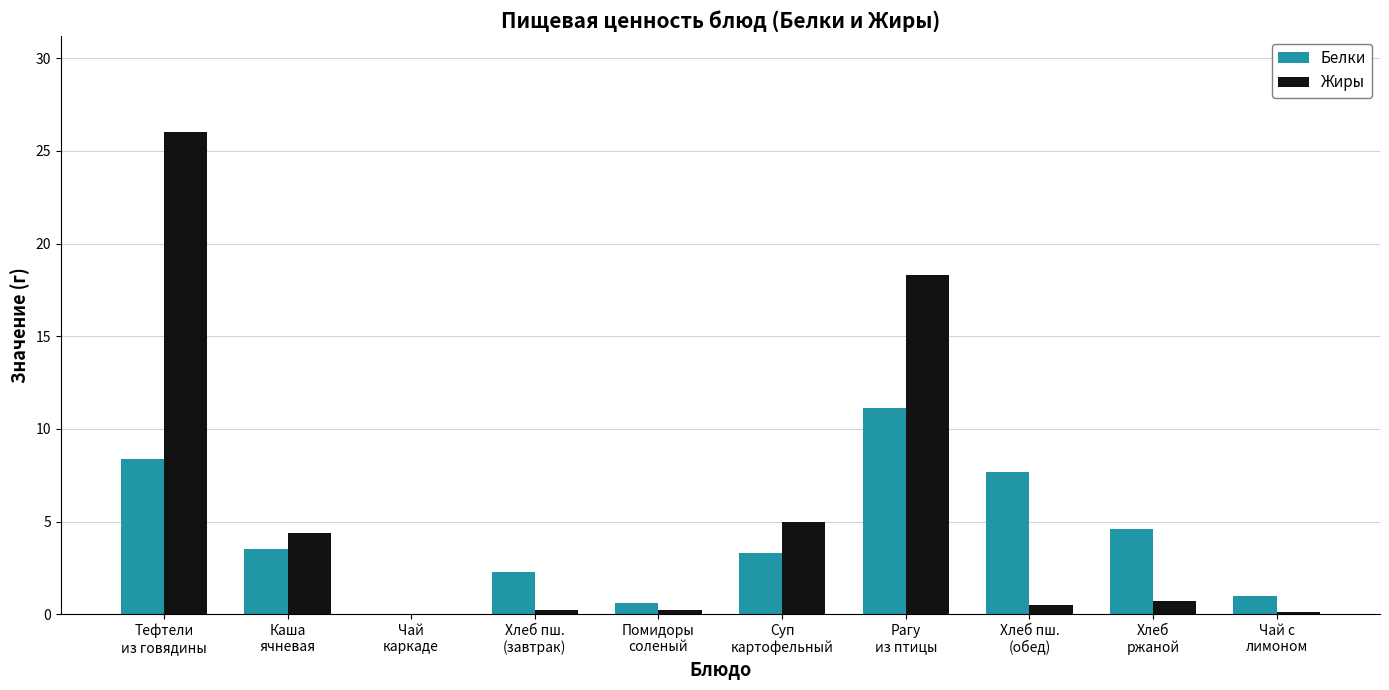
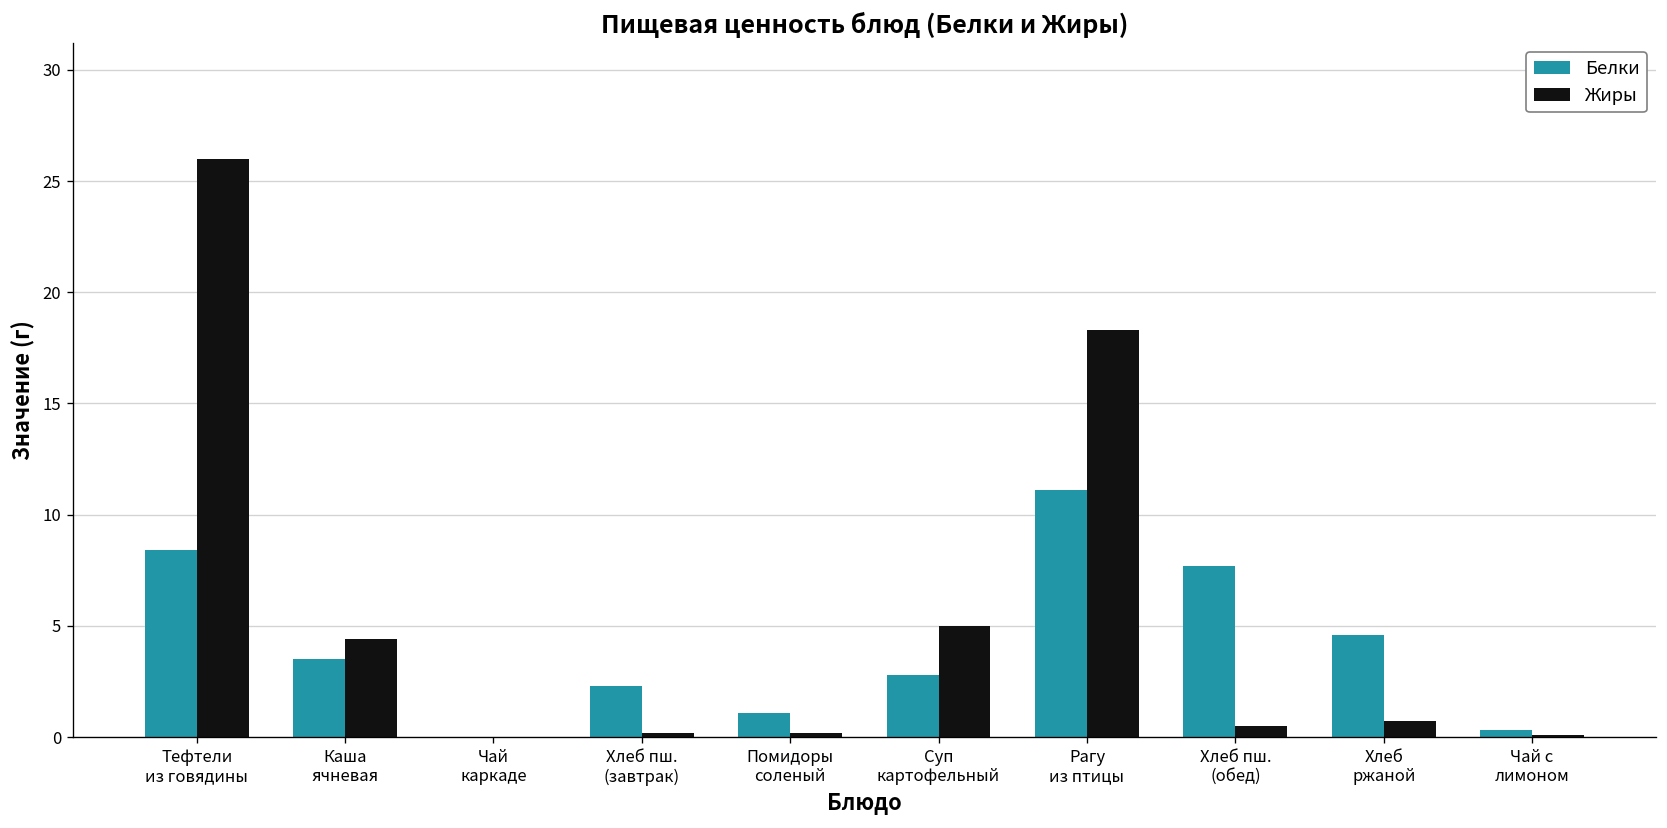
Белки, Помидоры соленый: 0.6 -> 1.1
Белки, Суп картофельный: 3.3 -> 2.8
Белки, Чай с лимоном: 1.0 -> 0.3
